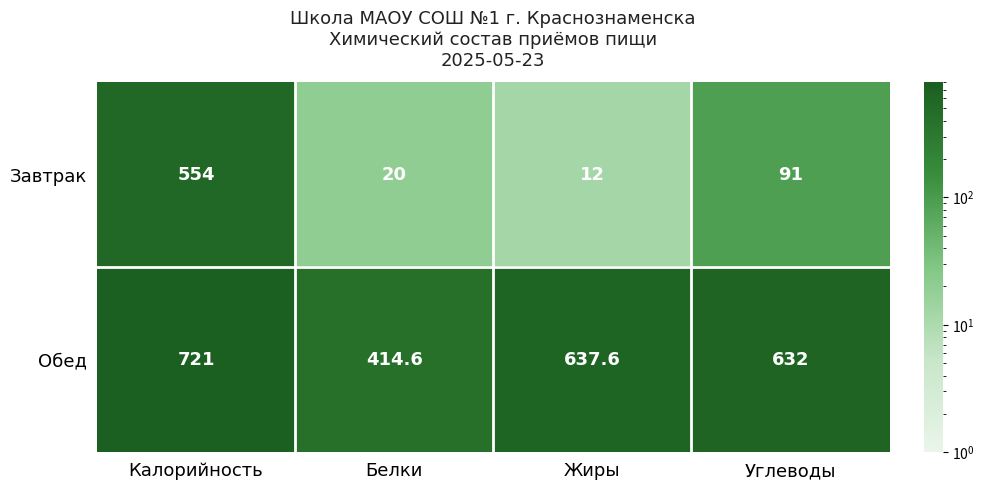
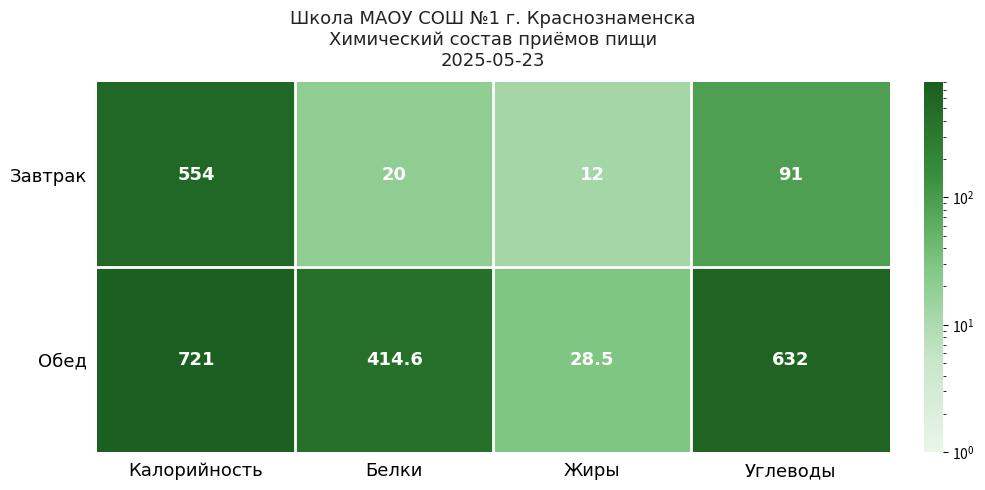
Обед, Жиры: 637.6 -> 28.5
